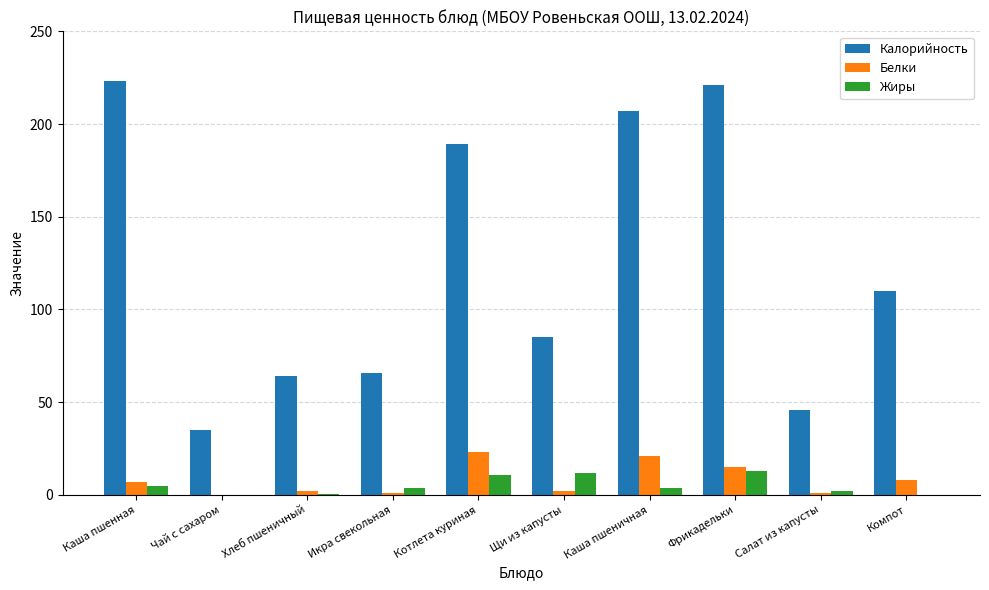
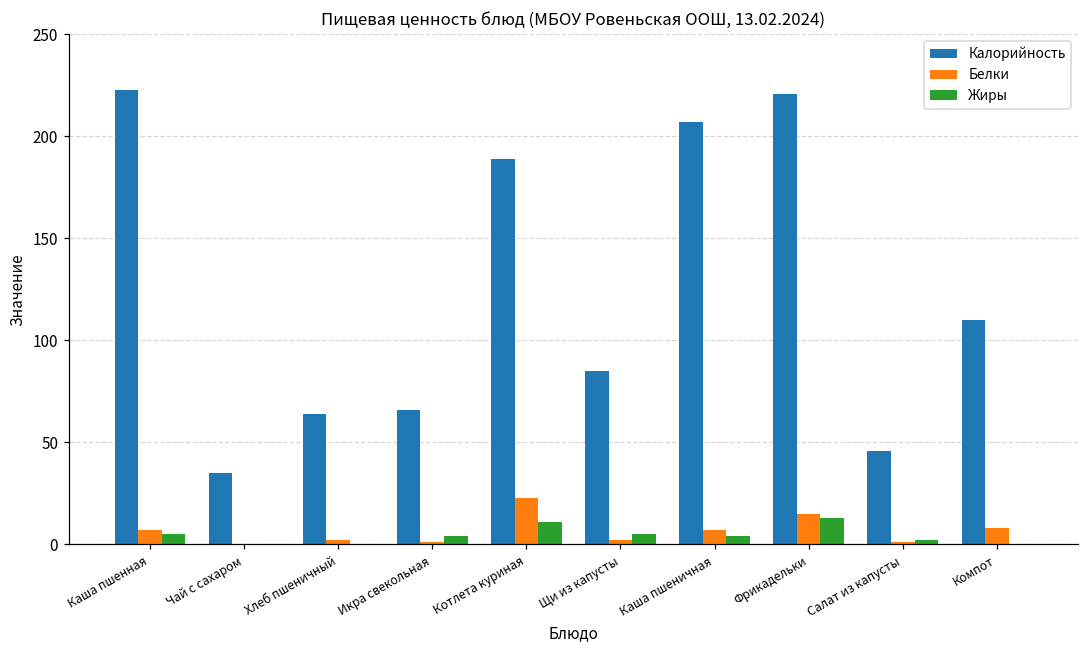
Жиры, Щи из капусты: 12 -> 5
Белки, Каша пшеничная: 21 -> 7
